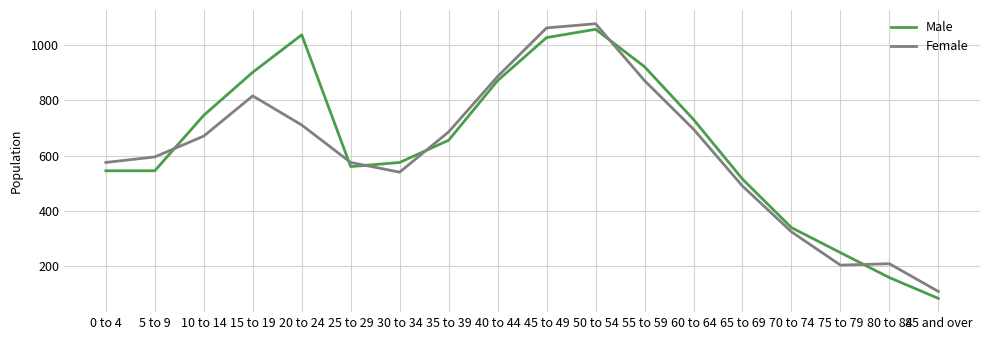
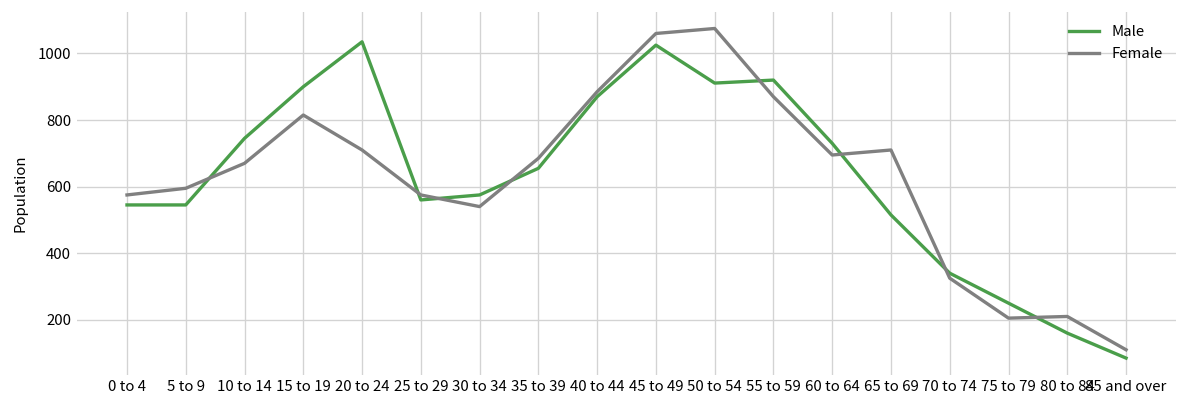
Male, 50 to 54: 1060 -> 910
Female, 65 to 69: 490 -> 710
